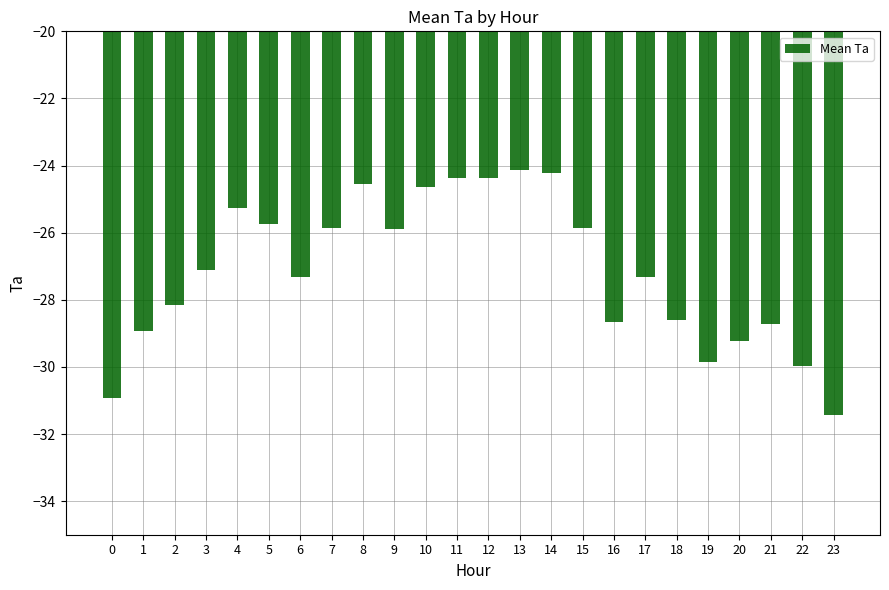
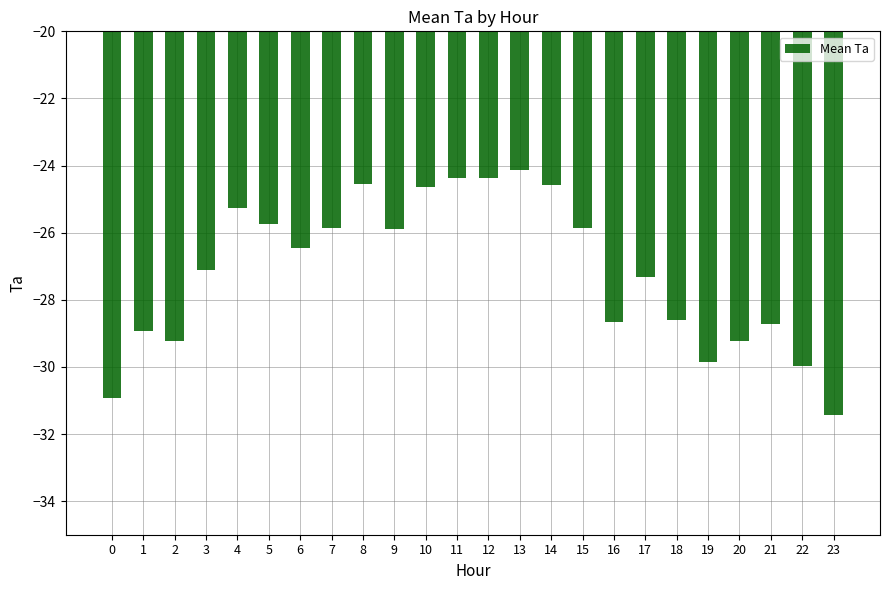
2: -28.2 -> -29.2
6: -27.3 -> -26.5
14: -24.2 -> -24.6
